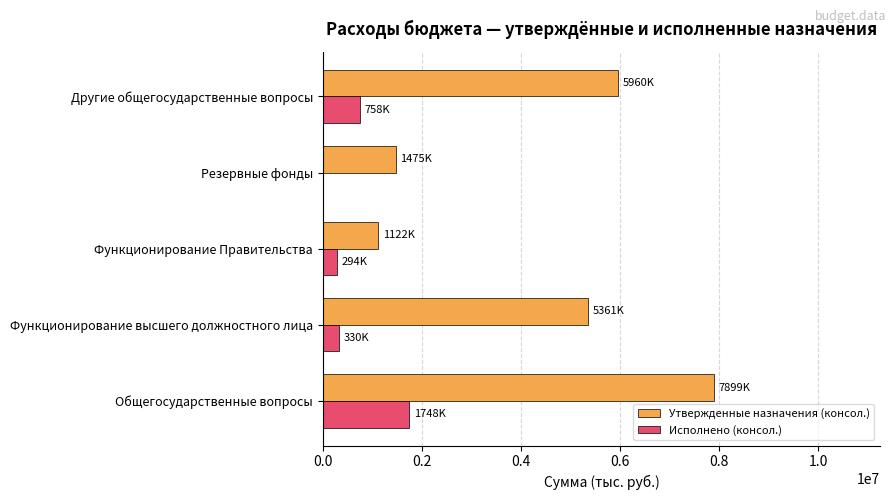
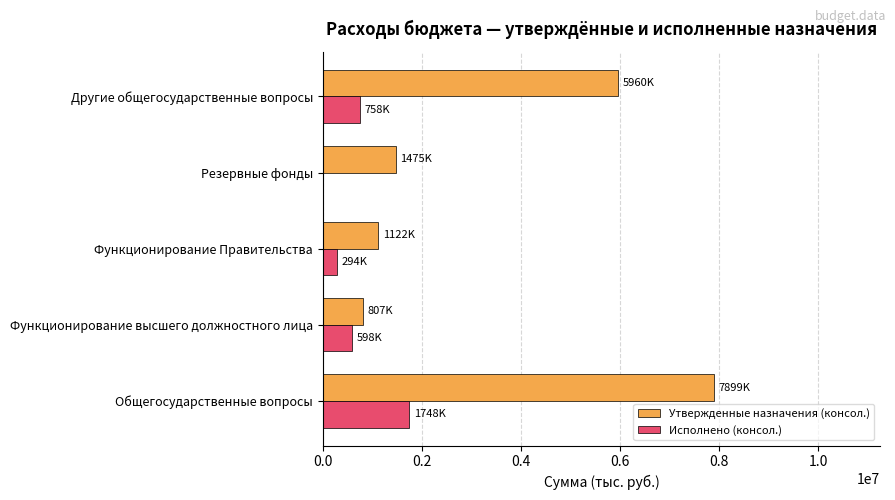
Утвержденные назначения (консол.), Функционирование высшего должностного лица: 5361K -> 807K
Исполнено (консол.), Функционирование высшего должностного лица: 330K -> 598K
